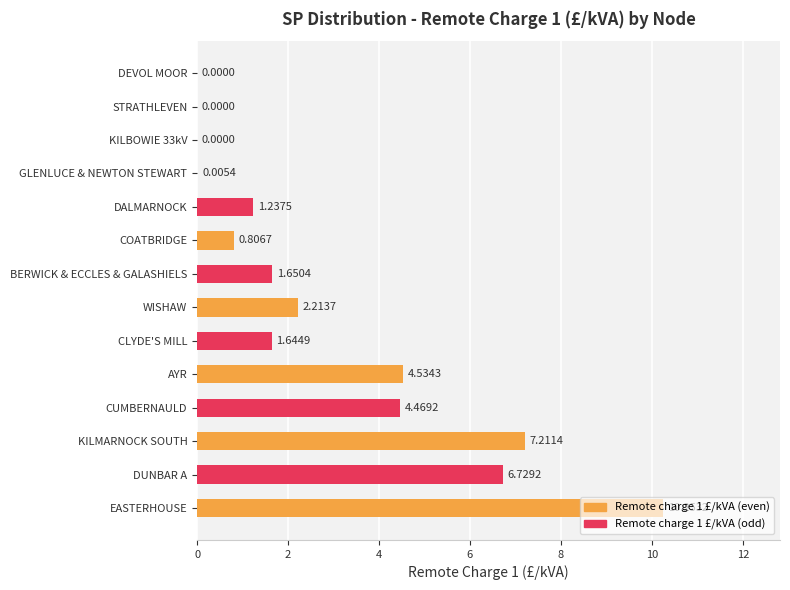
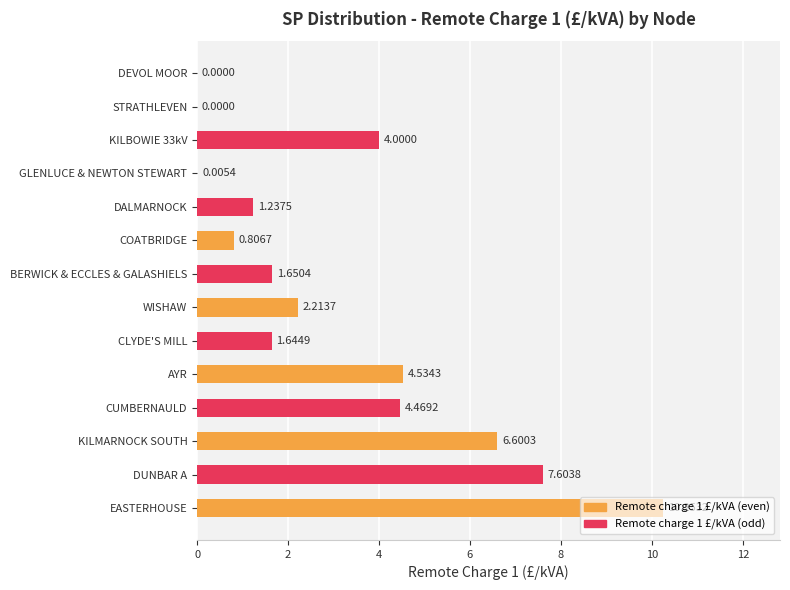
KILBOWIE 33kV: 0.0000 -> 4.0000
KILMARNOCK SOUTH: 7.2114 -> 6.6003
DUNBAR A: 6.7292 -> 7.6038
